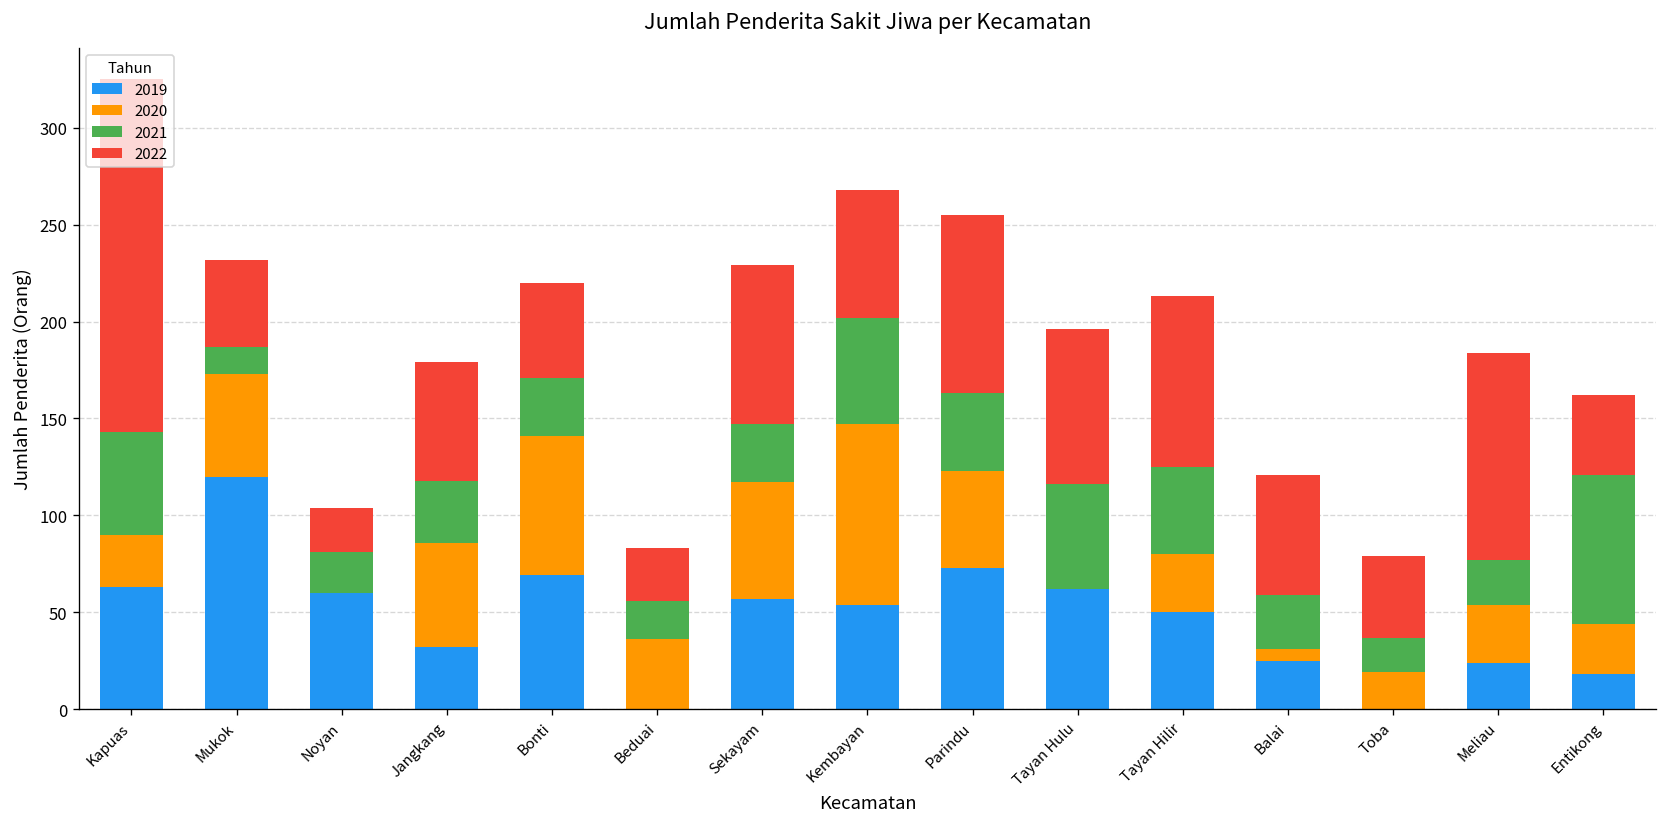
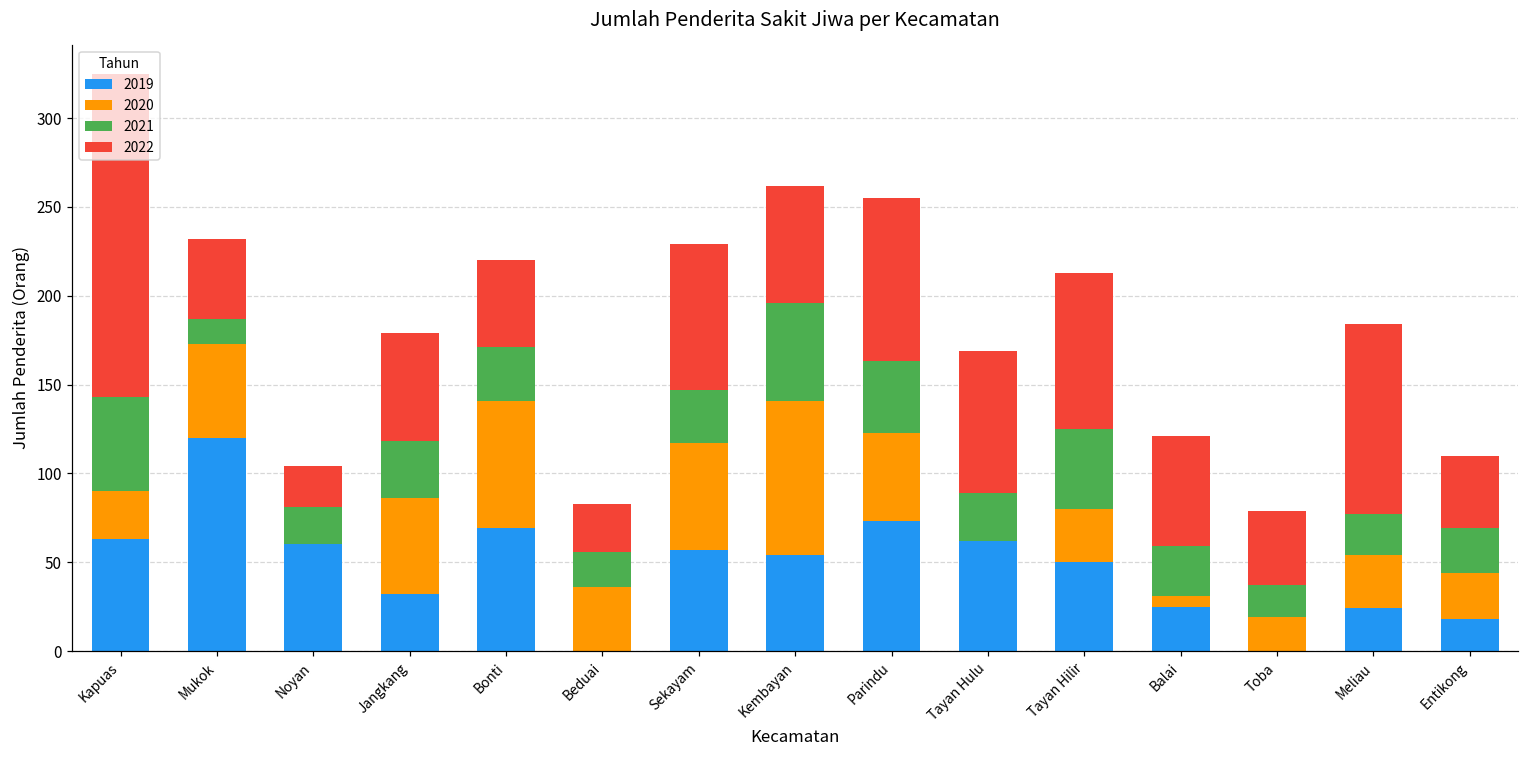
2020, Kembayan: 93 -> 87
2021, Tayan Hulu: 54 -> 27
2021, Entikong: 77 -> 25
